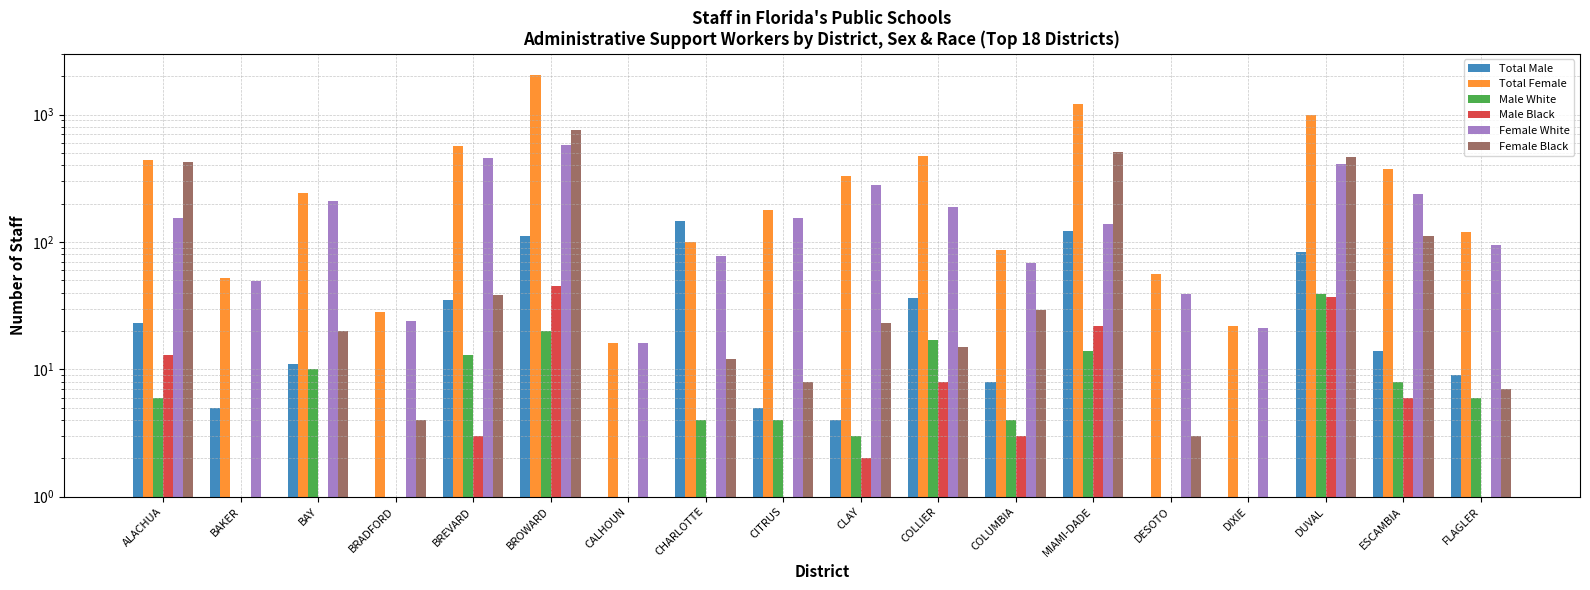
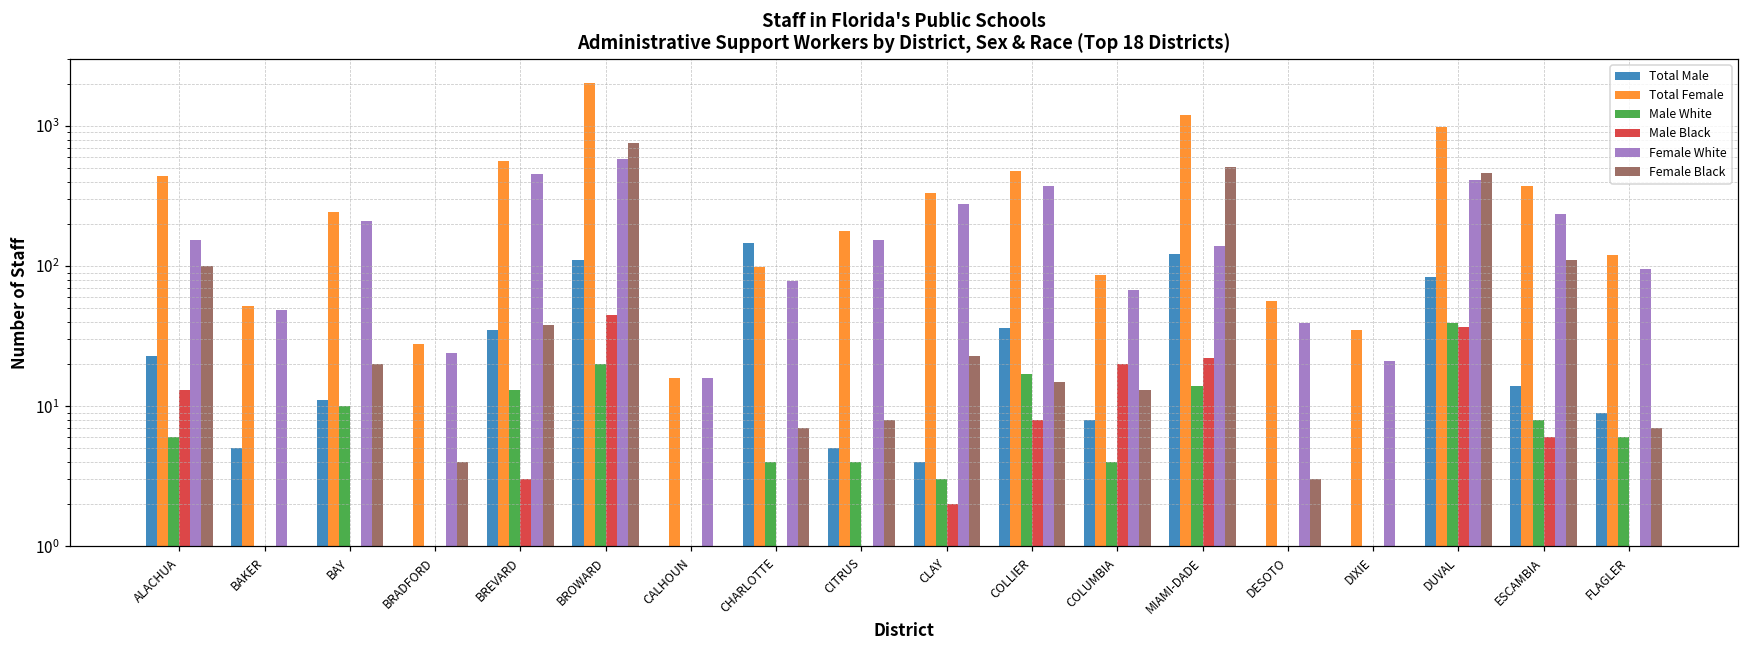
Female Black, ALACHUA: 420 -> 100
Female Black, CHARLOTTE: 12 -> 7
Female White, COLLIER: 190 -> 370
Male Black, COLUMBIA: 3 -> 20
Female Black, COLUMBIA: 29 -> 13
Total Female, DIXIE: 22 -> 35
